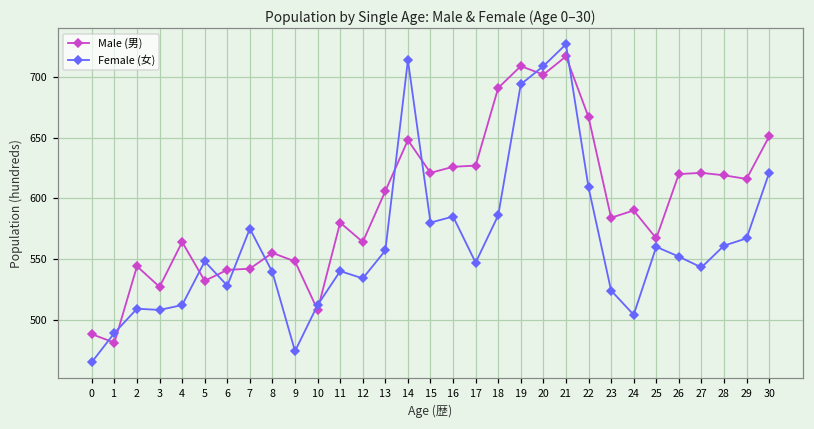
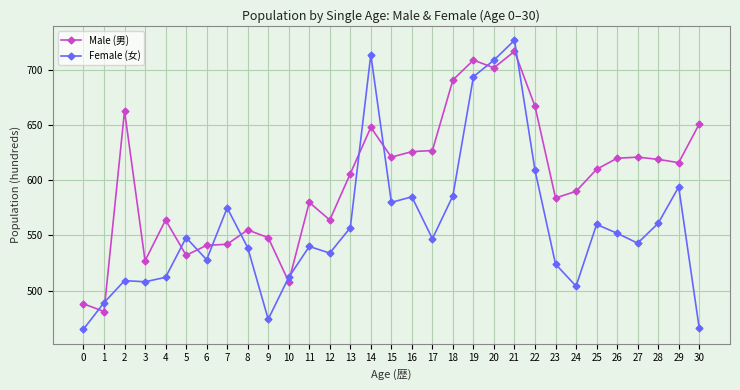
Male (男), 2: 544 -> 663
Male (男), 25: 567 -> 610
Female (女), 29: 567 -> 594
Female (女), 30: 621 -> 466
